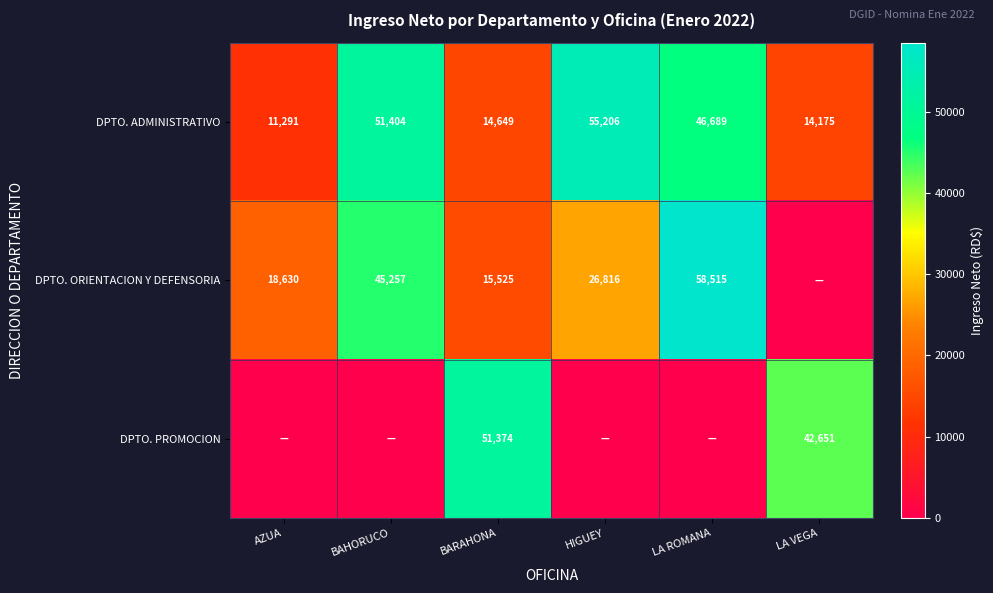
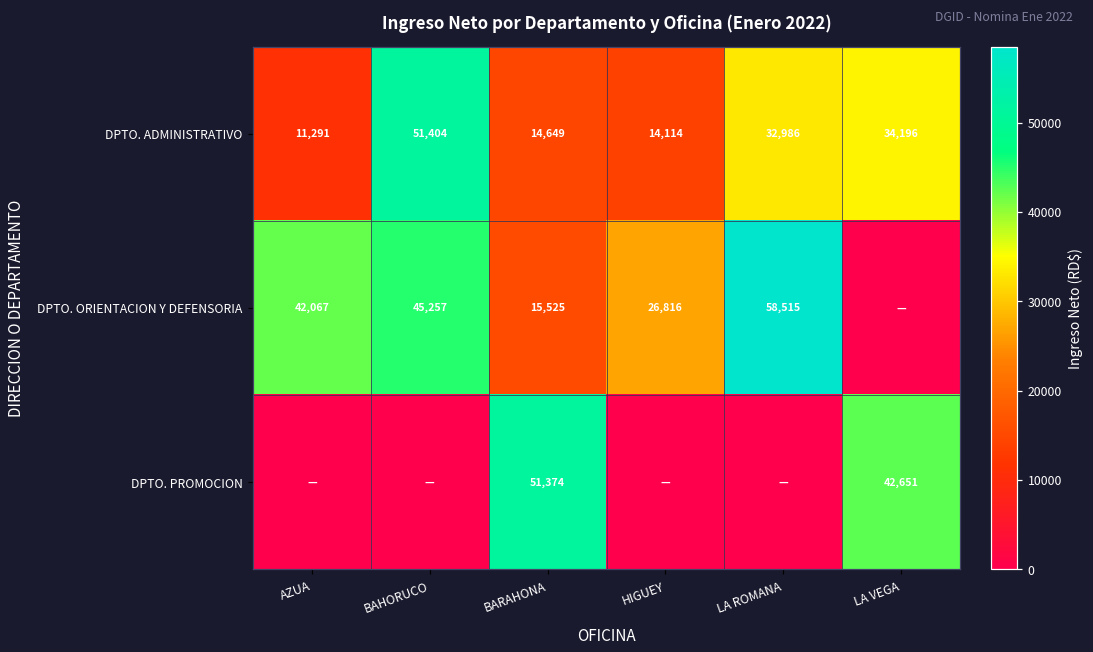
DPTO. ADMINISTRATIVO, HIGUEY: 55,206 -> 14,114
DPTO. ADMINISTRATIVO, LA ROMANA: 46,689 -> 32,986
DPTO. ADMINISTRATIVO, LA VEGA: 14,175 -> 34,196
DPTO. ORIENTACION Y DEFENSORIA, AZUA: 18,630 -> 42,067
